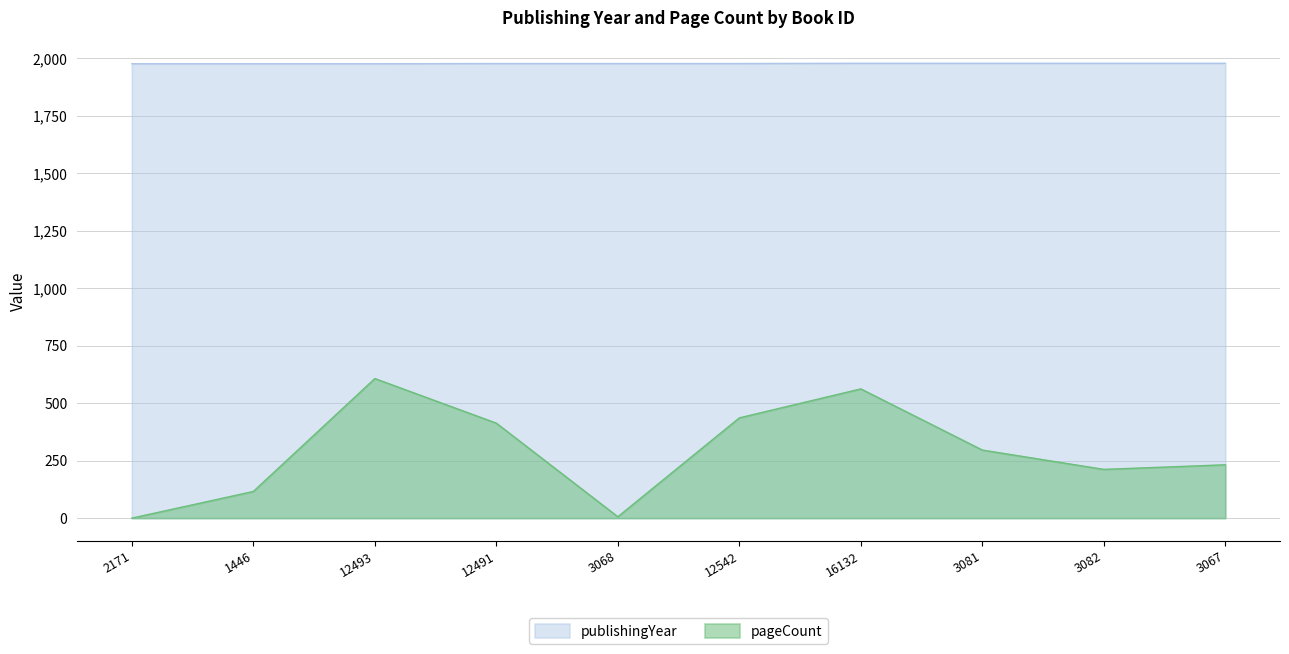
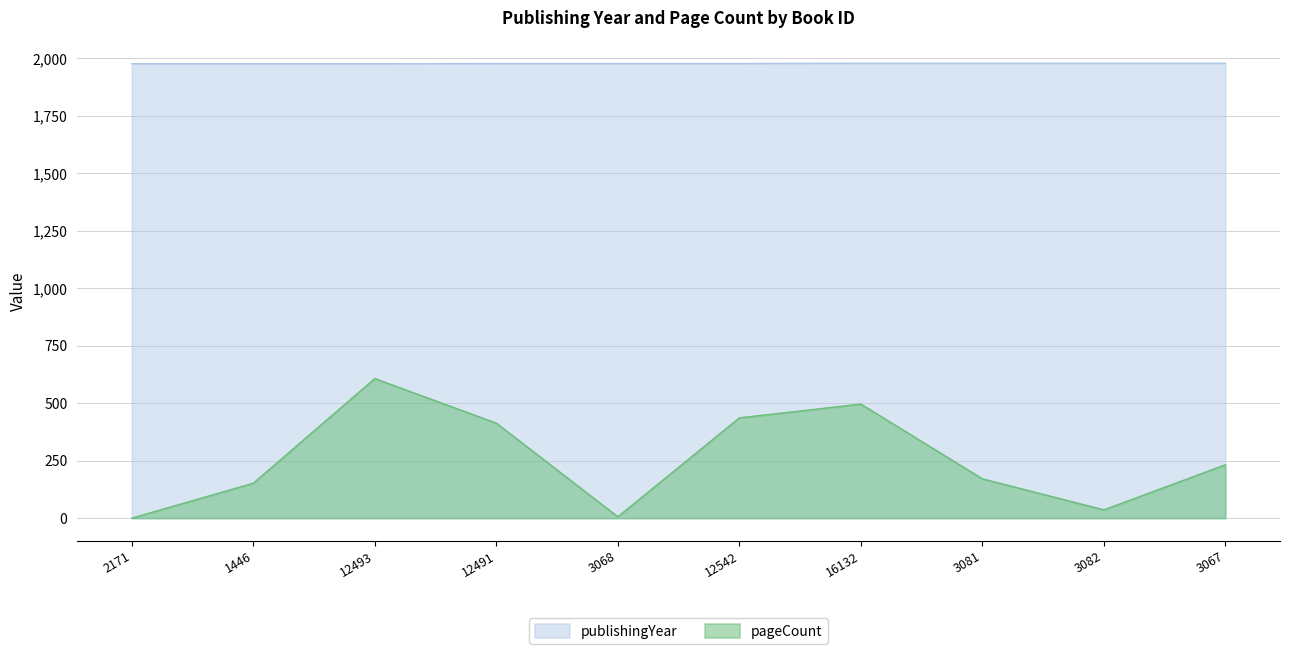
pageCount, 1446: 120 -> 150
pageCount, 16132: 560 -> 500
pageCount, 3081: 300 -> 170
pageCount, 3082: 210 -> 40
